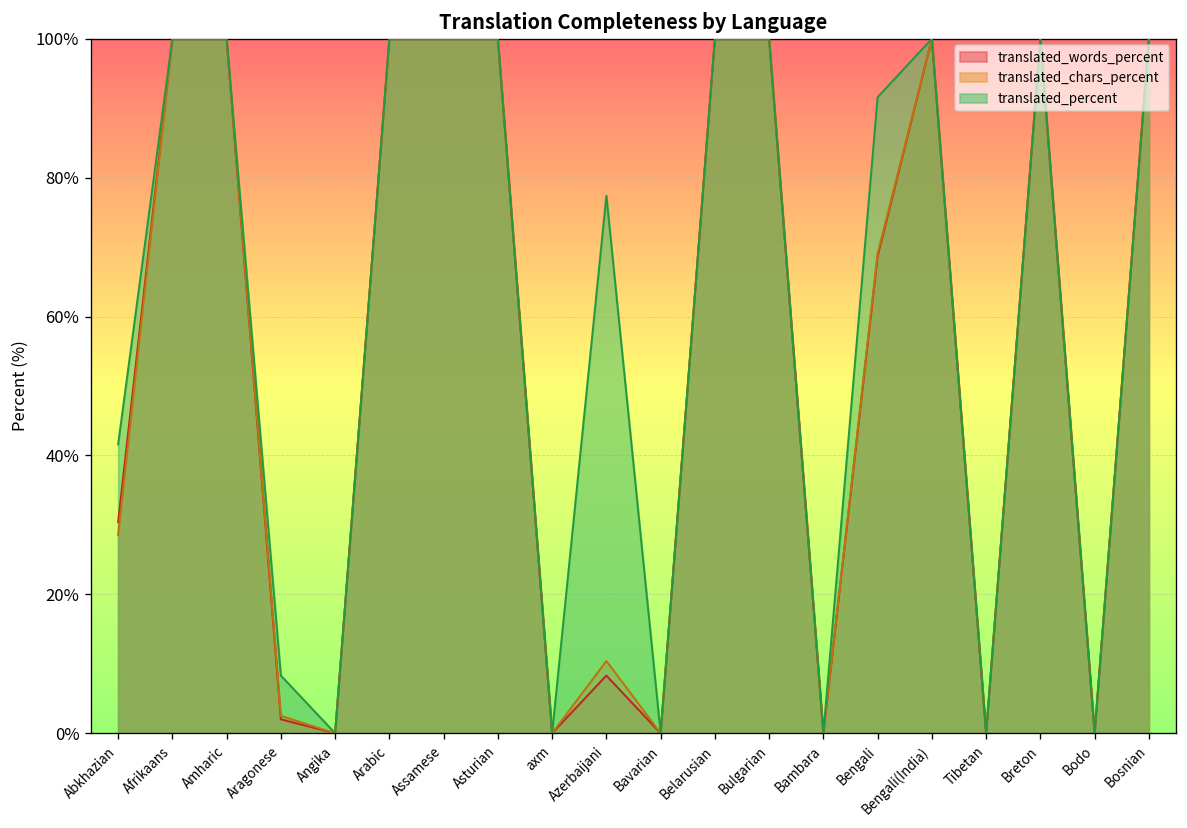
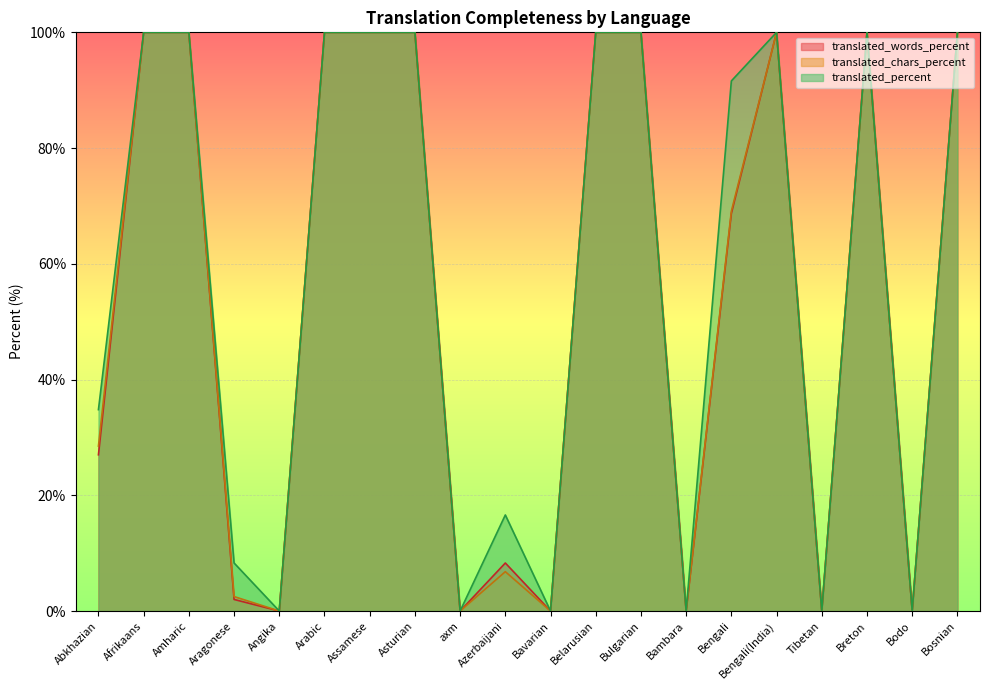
translated_words_percent, Abkhazian: 30% -> 27%
translated_percent, Abkhazian: 42% -> 35%
translated_chars_percent, Azerbaijani: 10% -> 7%
translated_percent, Azerbaijani: 77% -> 17%
